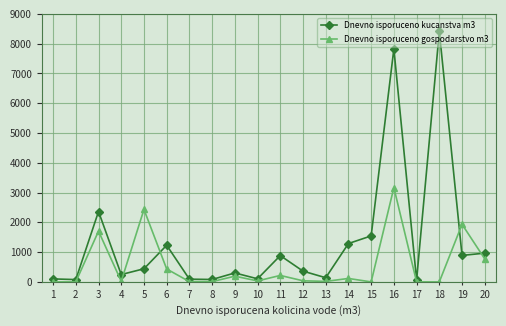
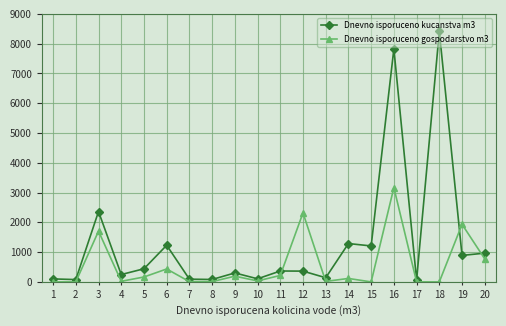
Dnevno isporuceno gospodarstvo m3, 5: 2400 -> 200
Dnevno isporuceno kucanstva m3, 11: 900 -> 400
Dnevno isporuceno gospodarstvo m3, 12: 0 -> 2300
Dnevno isporuceno kucanstva m3, 15: 1500 -> 1200
